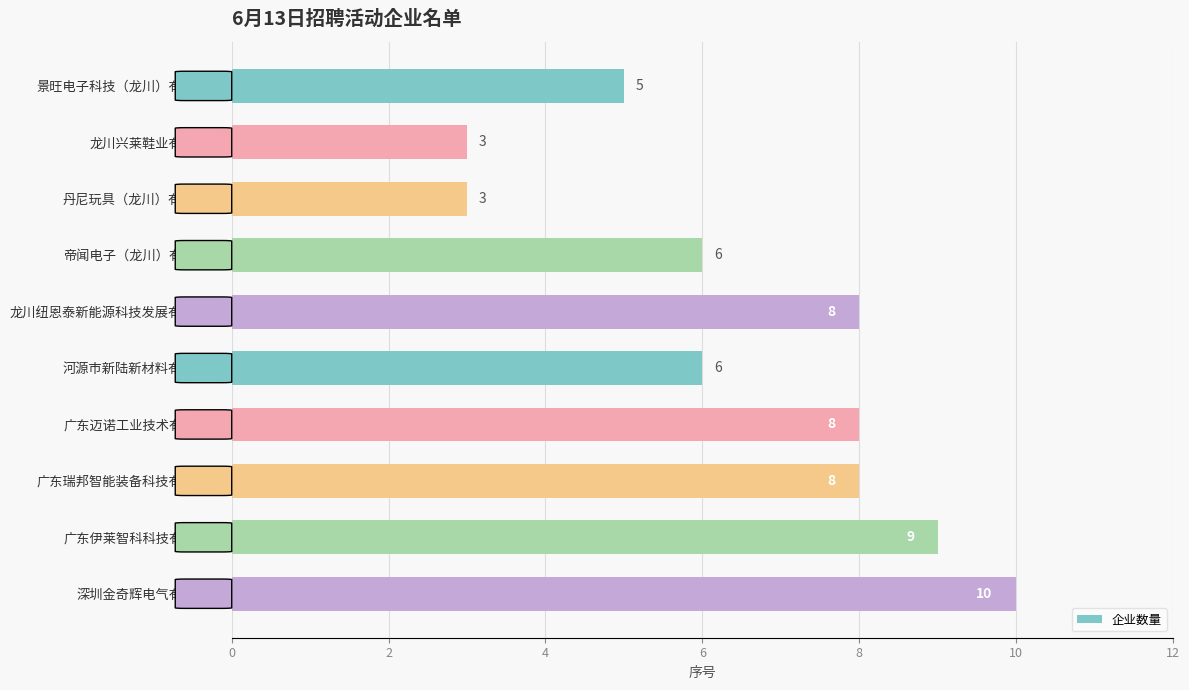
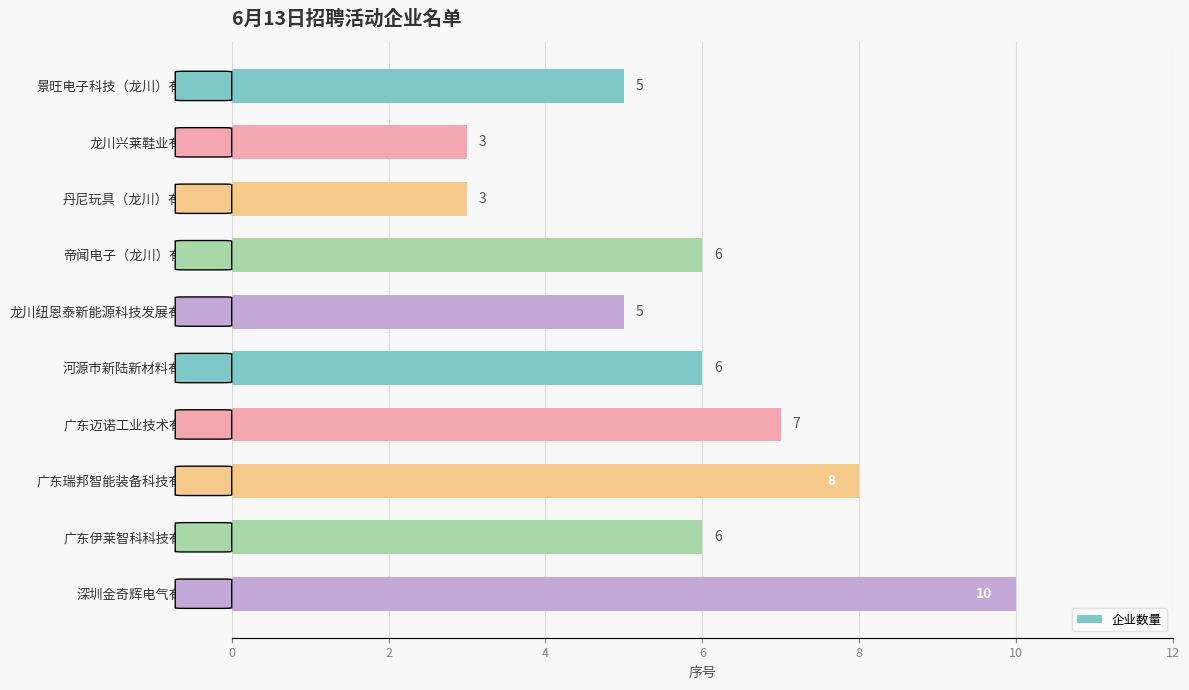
龙川纽恩泰新能源科技发展有限公司: 8 -> 5
广东迈诺工业技术有限公司: 8 -> 7
广东伊莱智科科技有限公司: 9 -> 6
